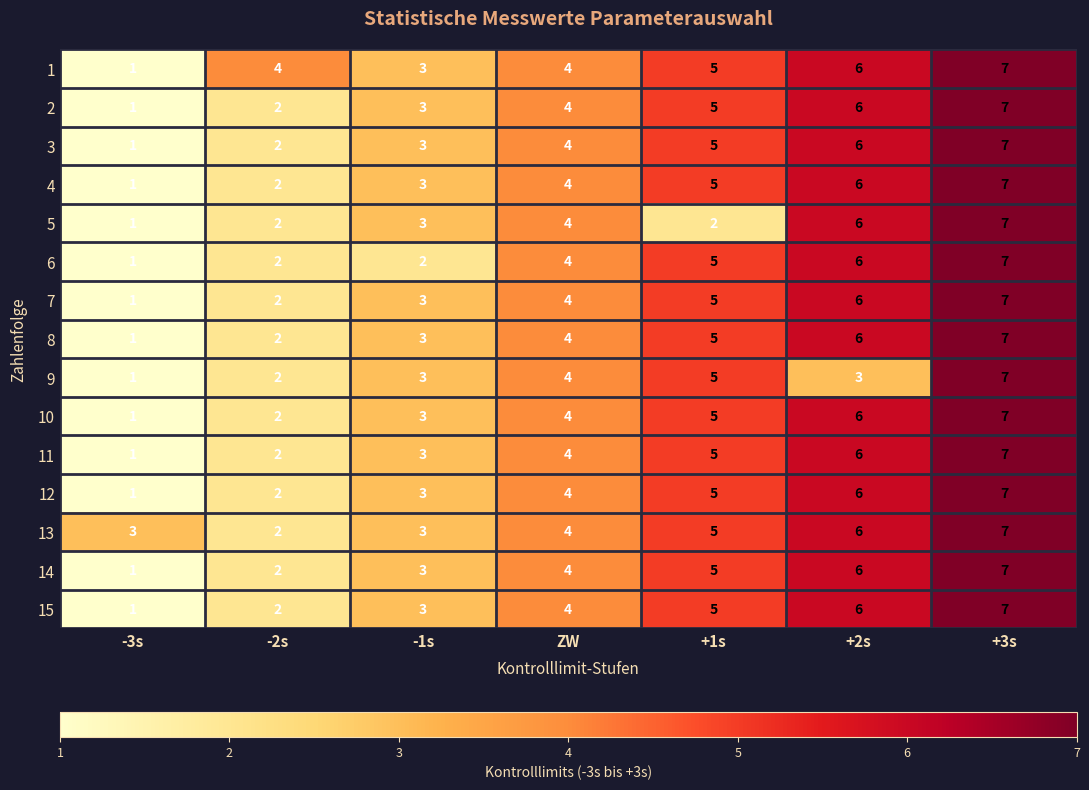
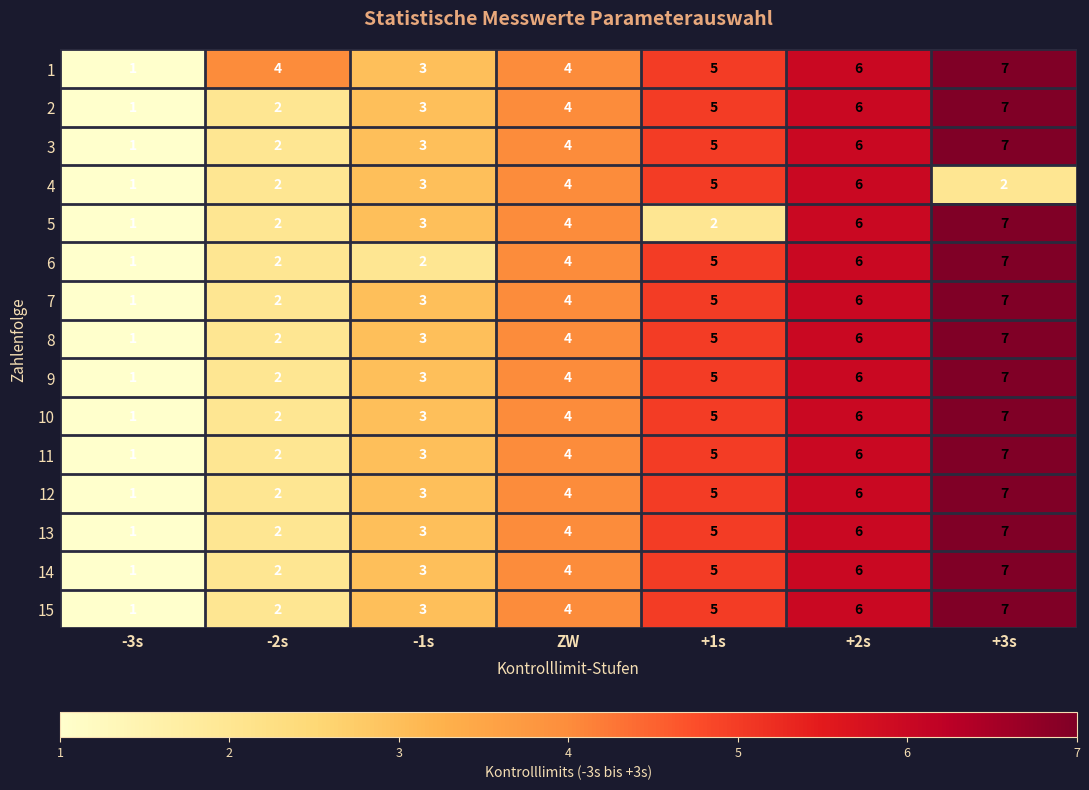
4, +3s: 7 -> 2
9, +2s: 3 -> 6
13, -3s: 3 -> 1
